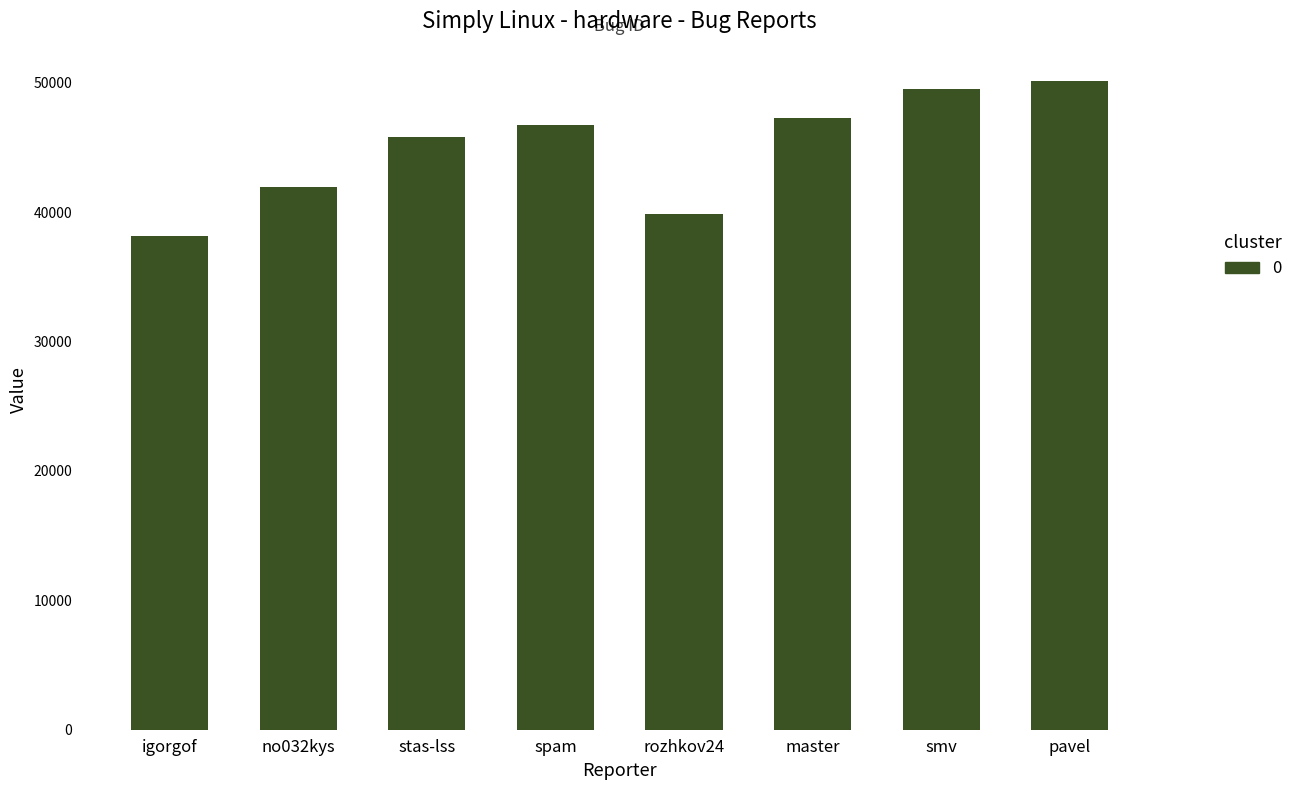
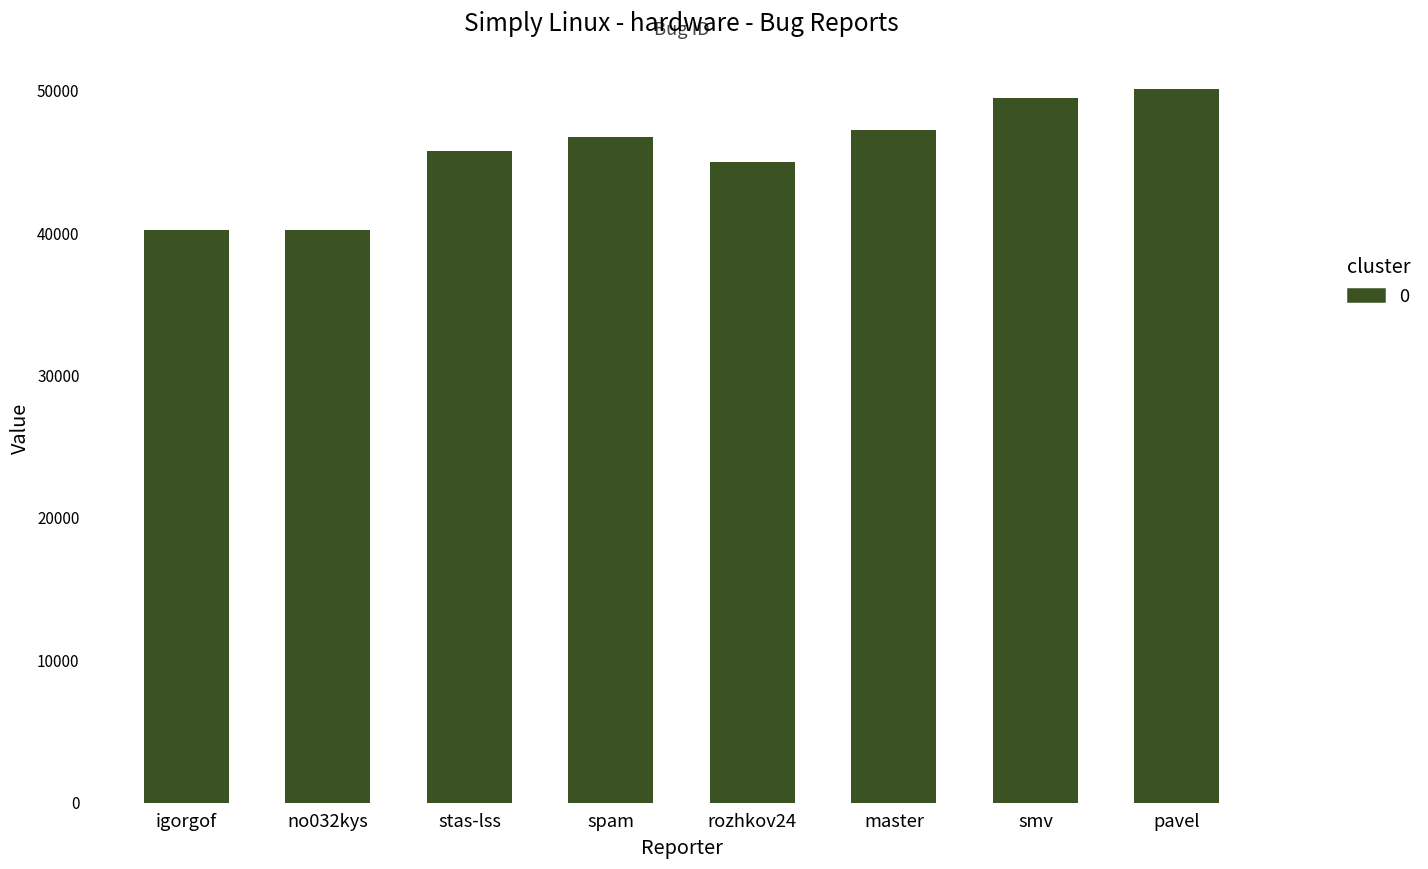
igorgof: 38100 -> 40200
no032kys: 41900 -> 40200
rozhkov24: 39800 -> 45000
